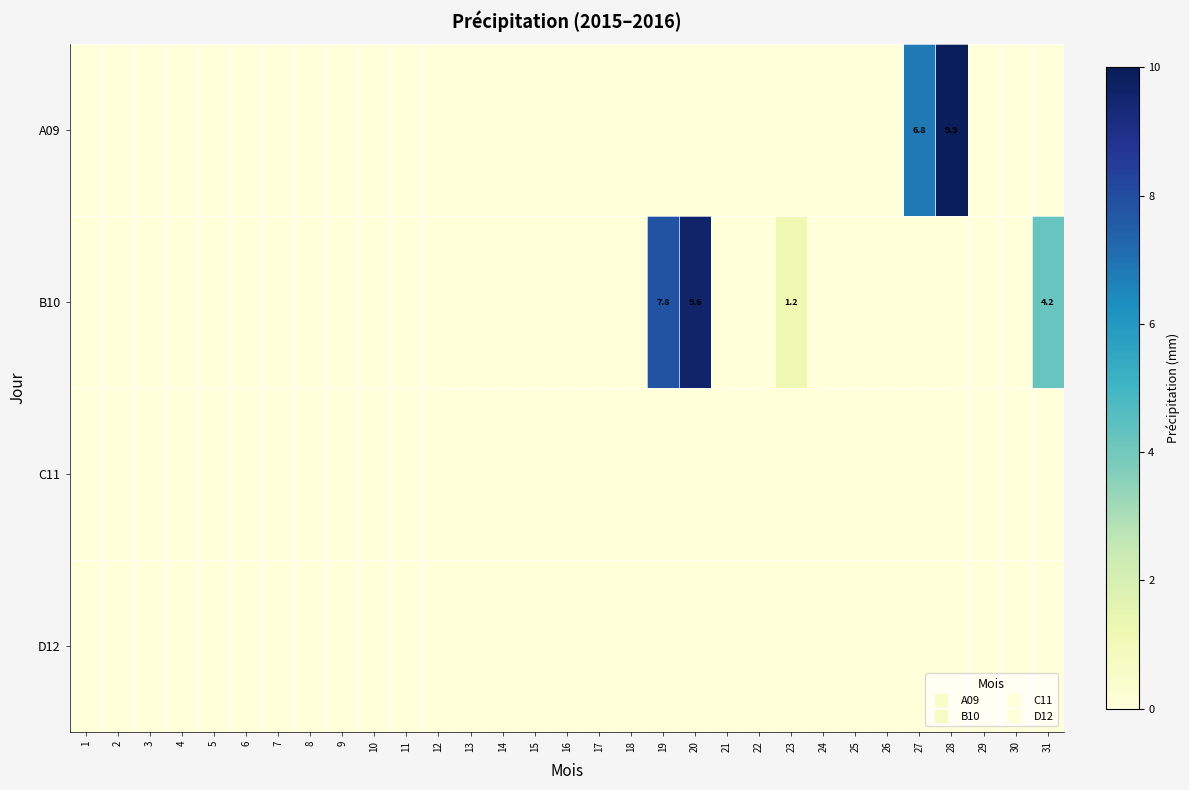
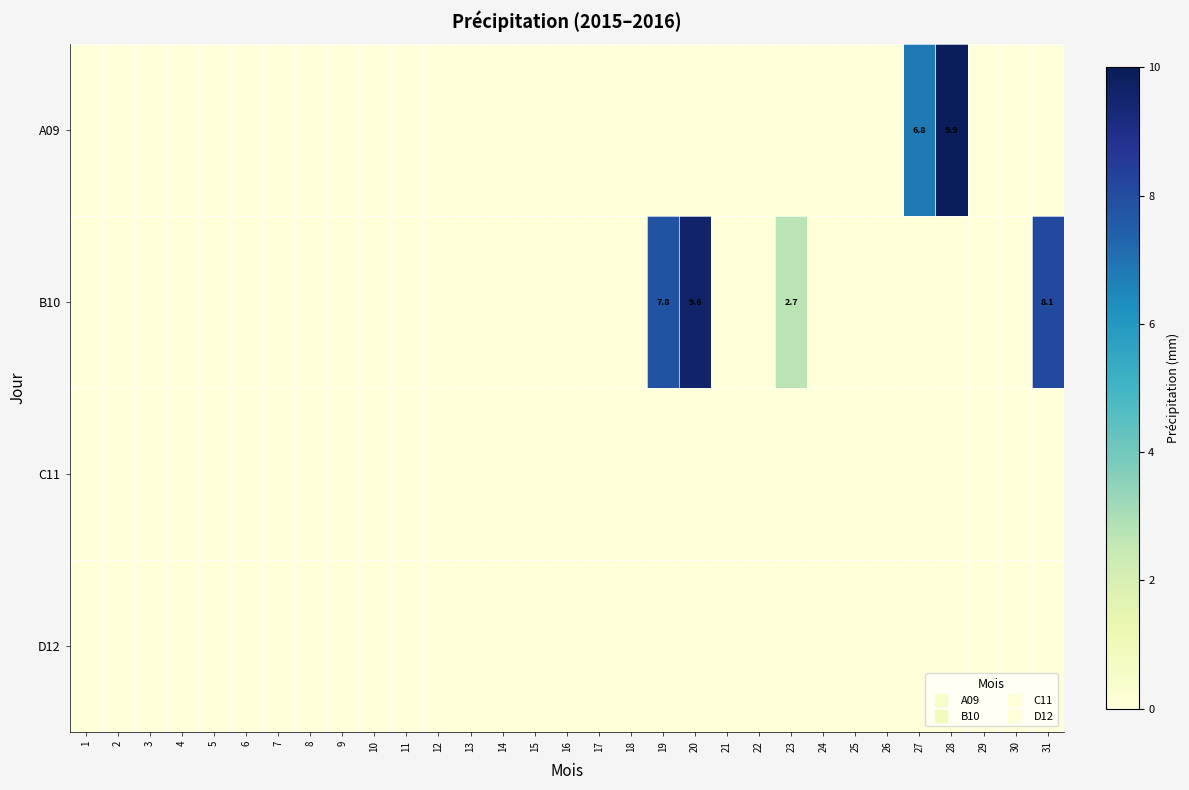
B10, 23: 1.2 -> 2.7
B10, 31: 4.2 -> 8.1
